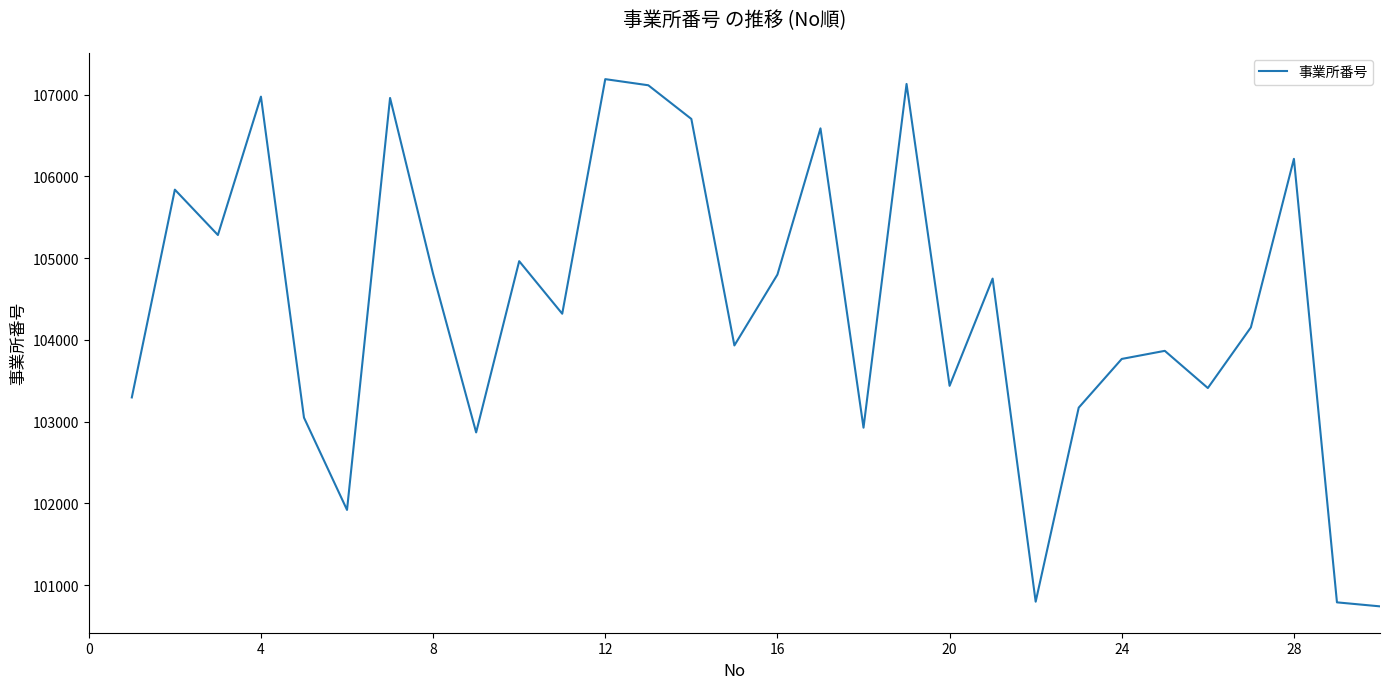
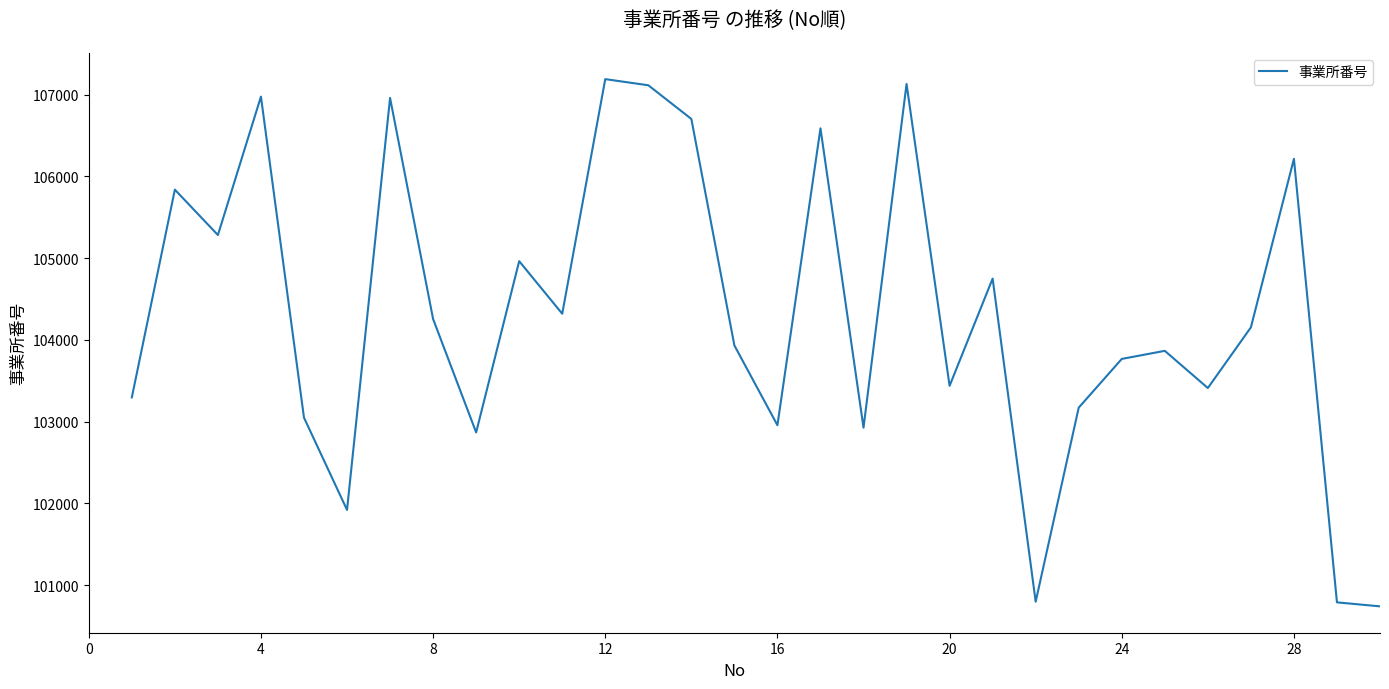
8: 104800 -> 104300
16: 104800 -> 103000
